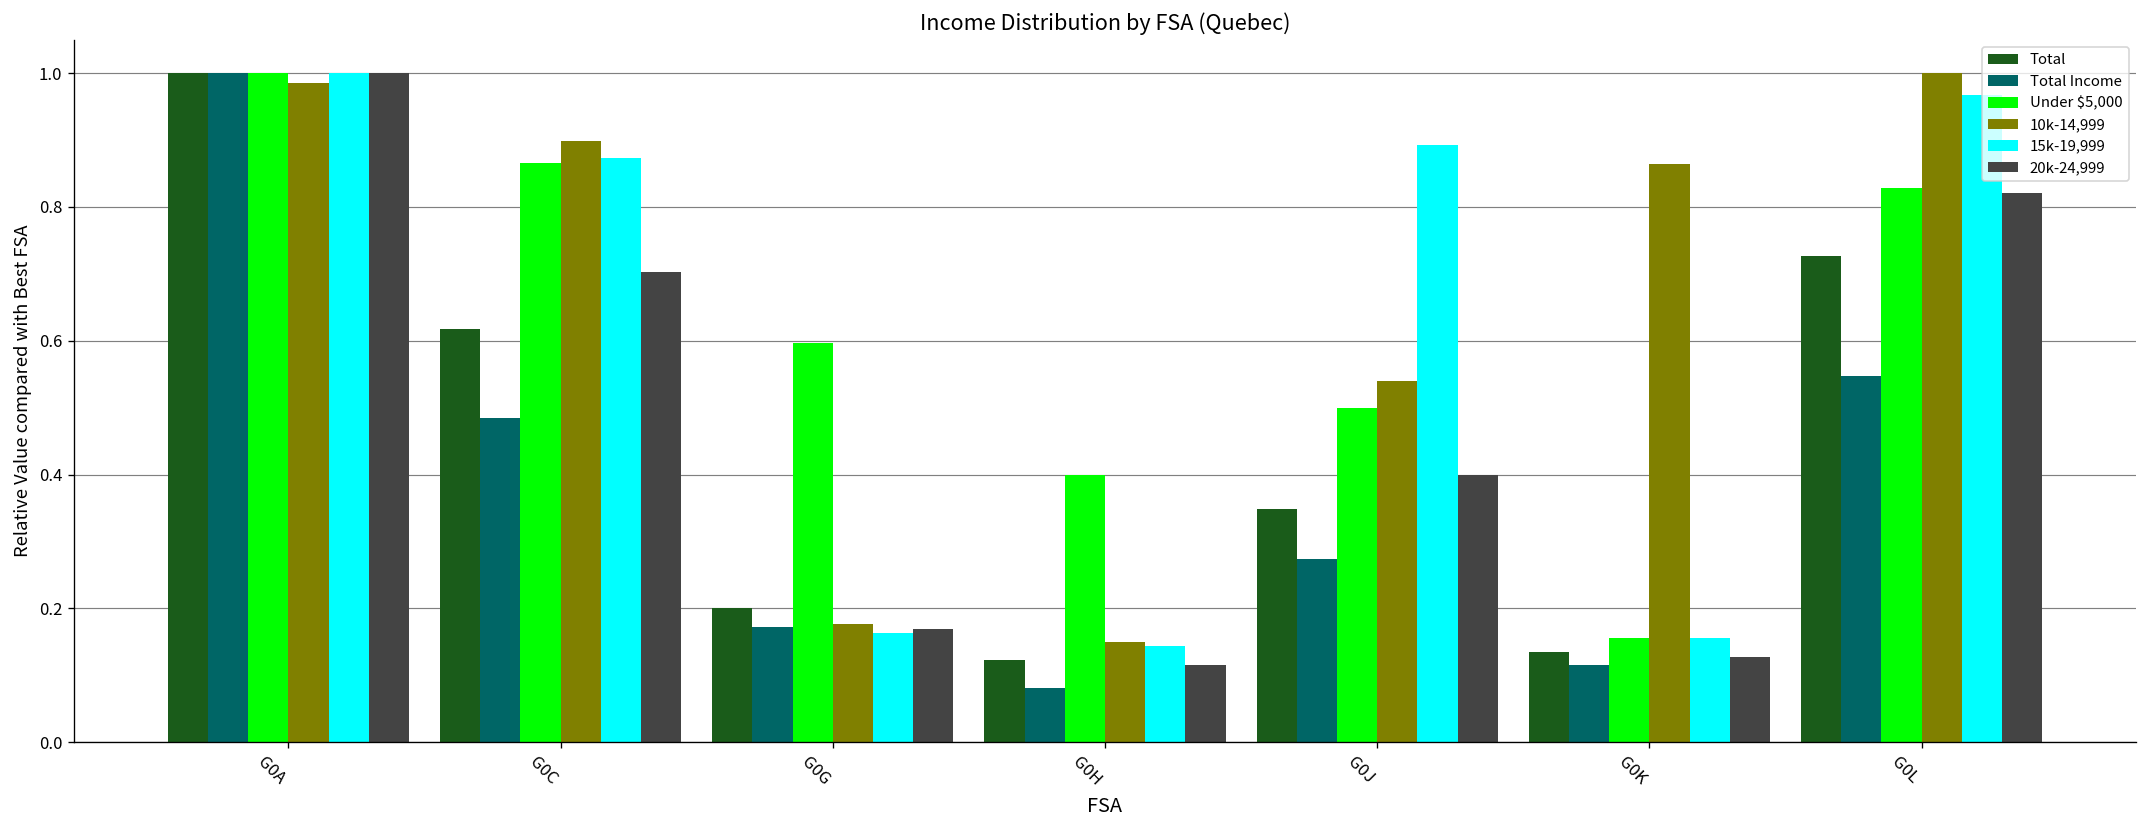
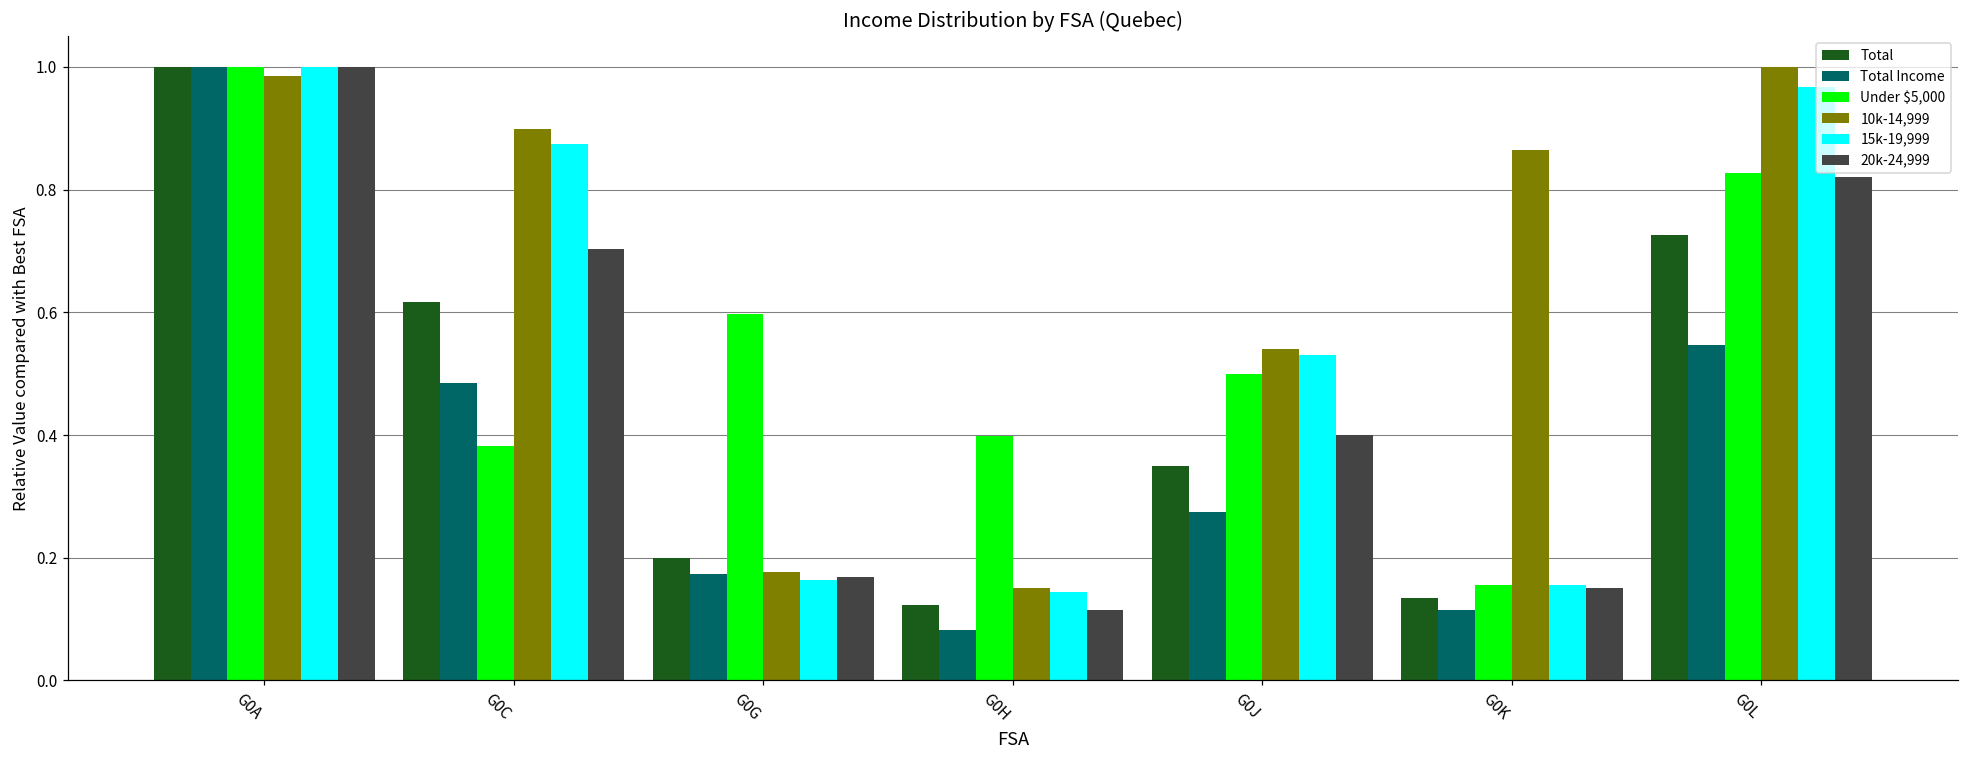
Under $5,000, G0C: 0.87 -> 0.38
15k-19,999, G0J: 0.89 -> 0.53
20k-24,999, G0K: 0.13 -> 0.15
